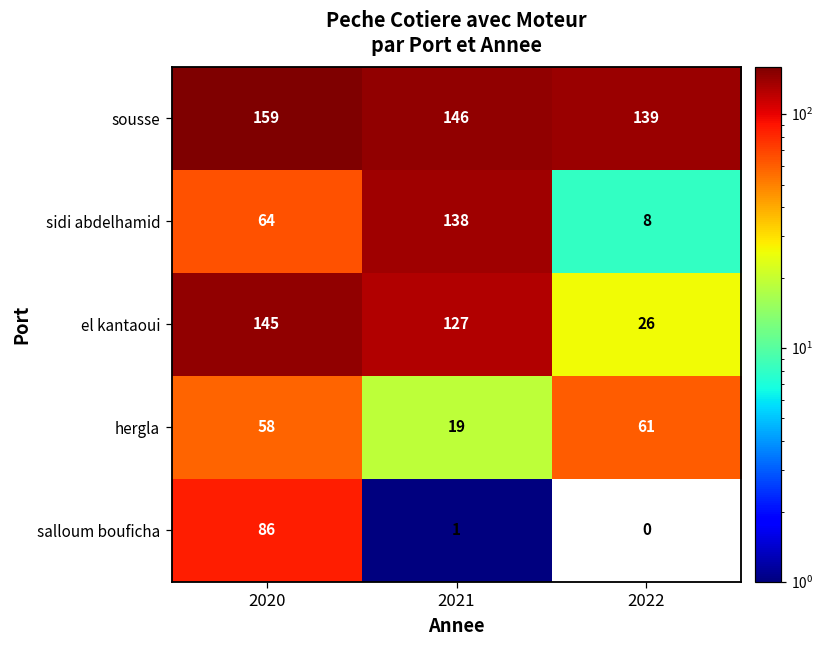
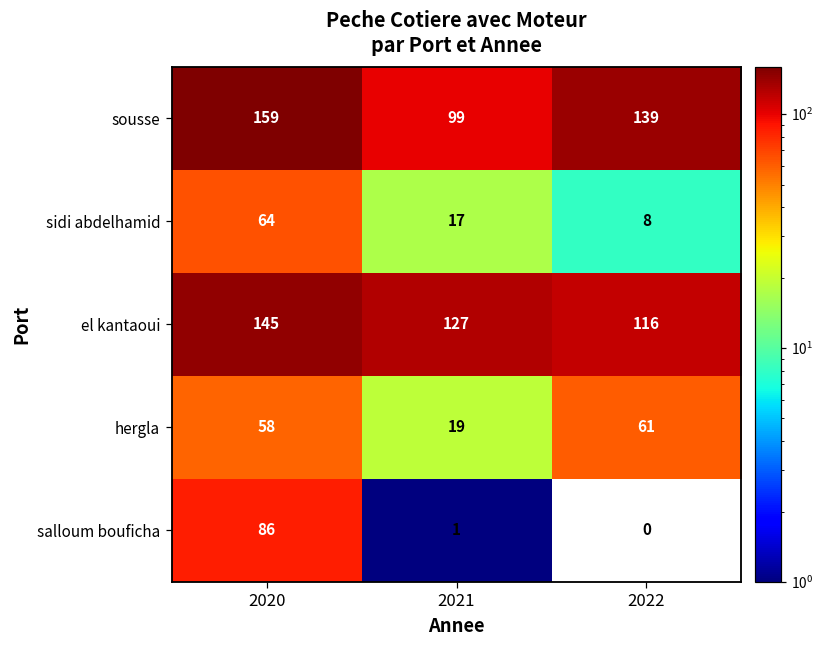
sousse, 2021: 146 -> 99
sidi abdelhamid, 2021: 138 -> 17
el kantaoui, 2022: 26 -> 116
